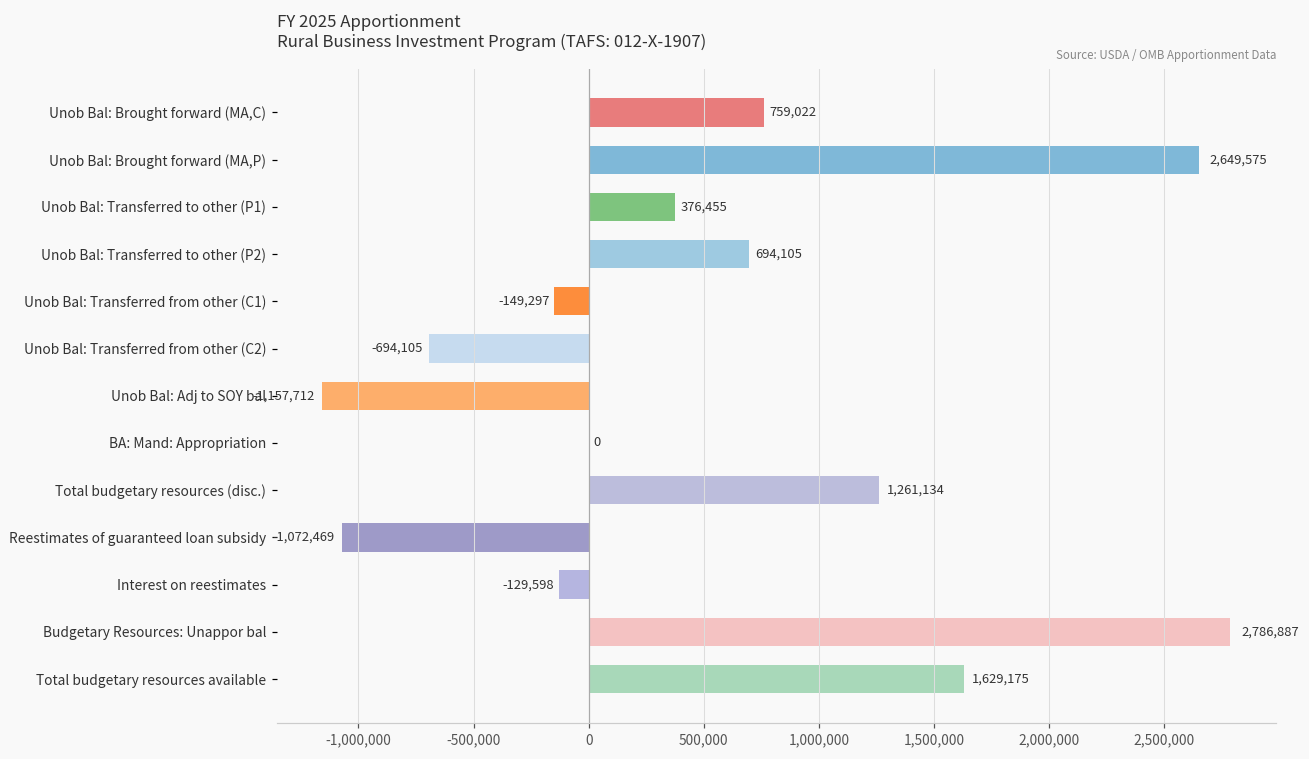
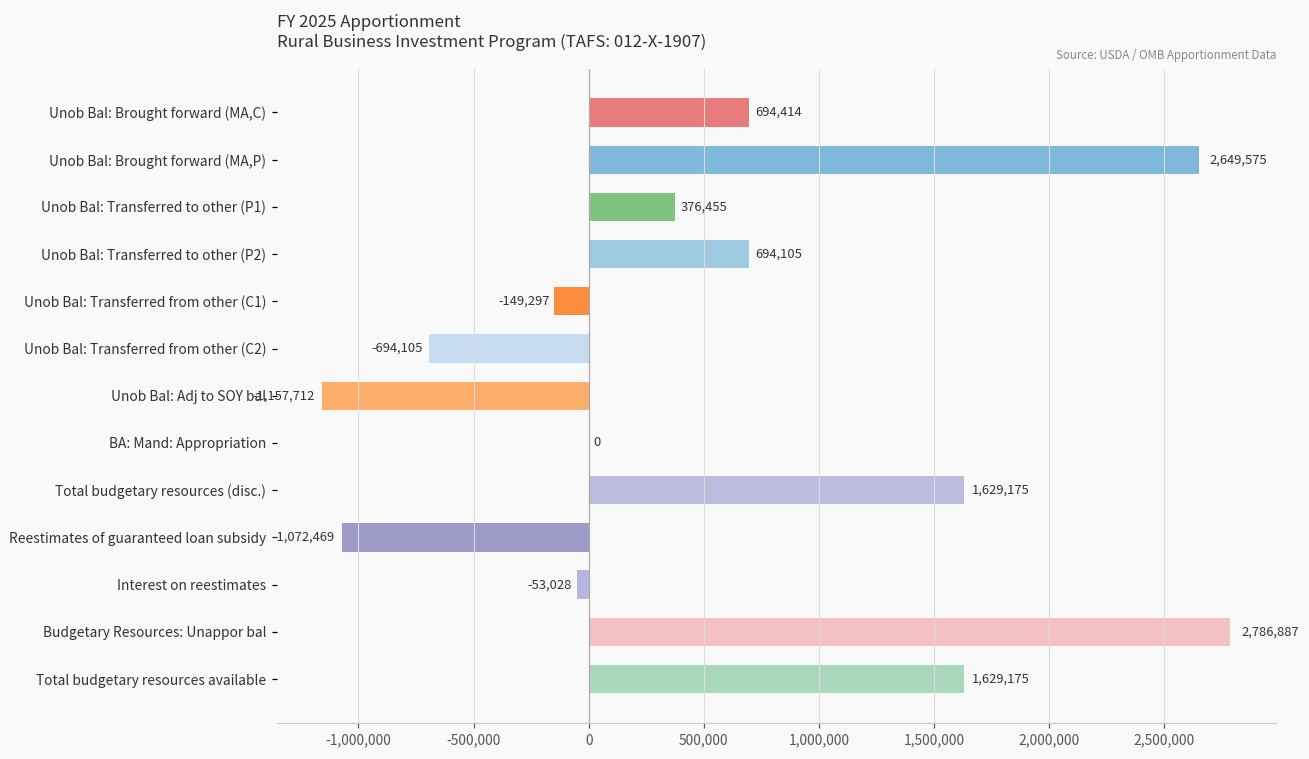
Unob Bal: Brought forward (MA,C): 759,022 -> 694,414
Total budgetary resources (disc.): 1,261,134 -> 1,629,175
Interest on reestimates: -129,598 -> -53,028
